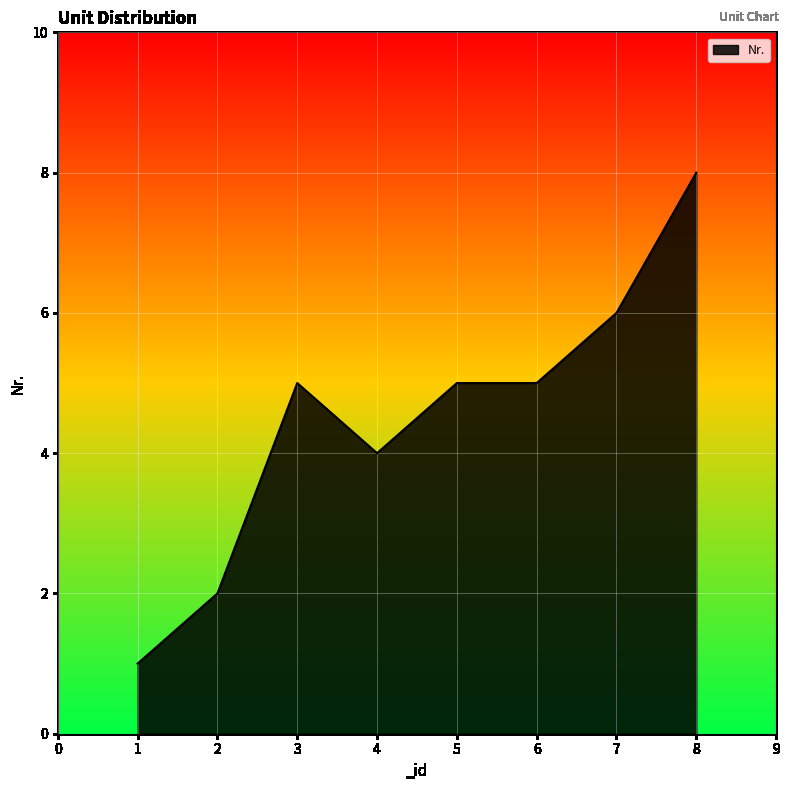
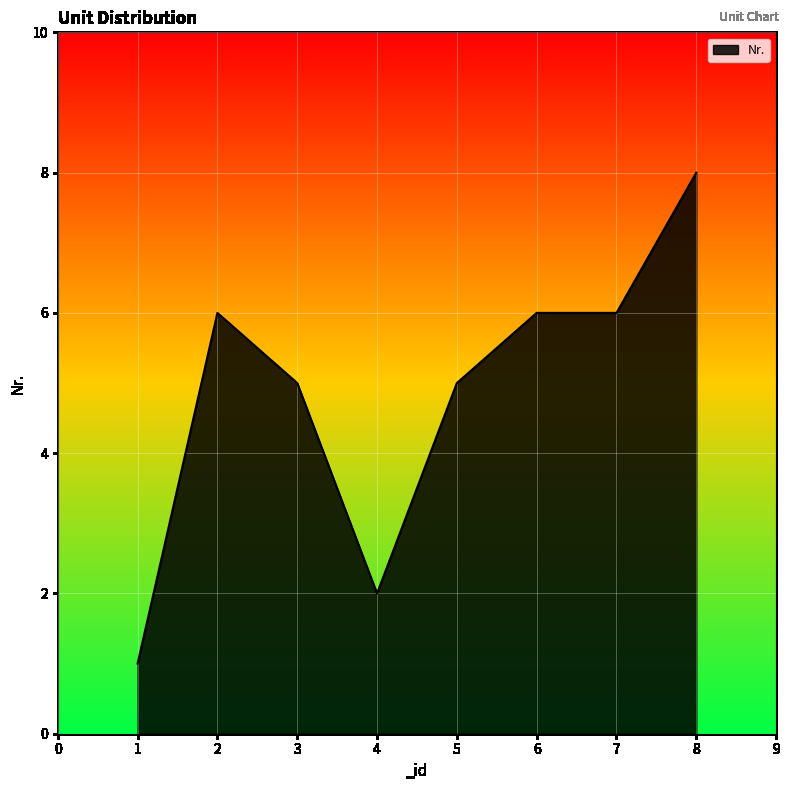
2: 2 -> 6
4: 4 -> 2
6: 5 -> 6
